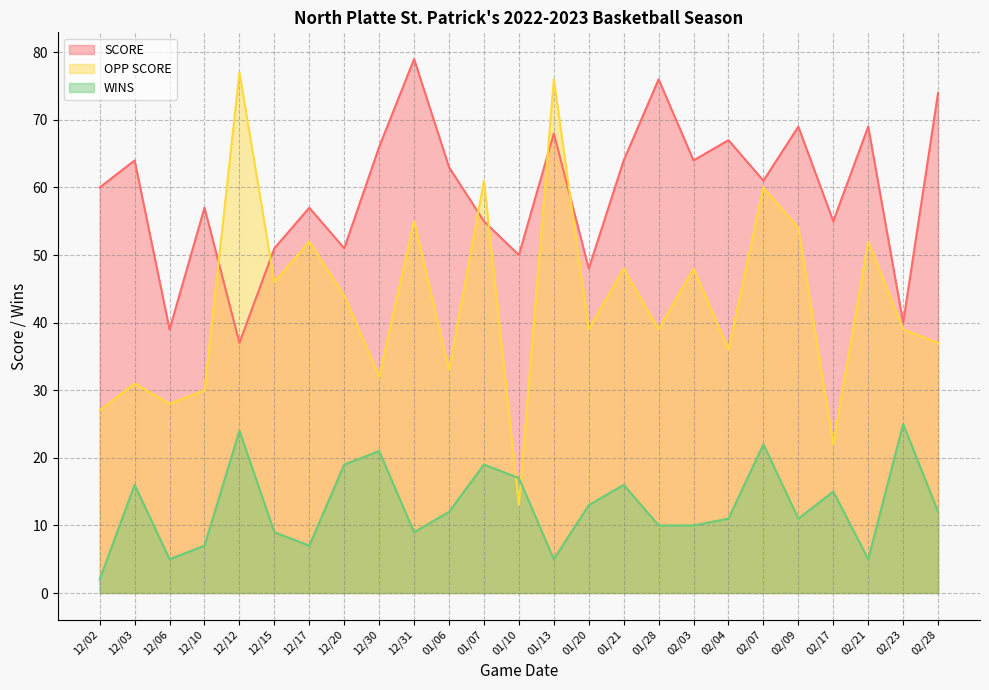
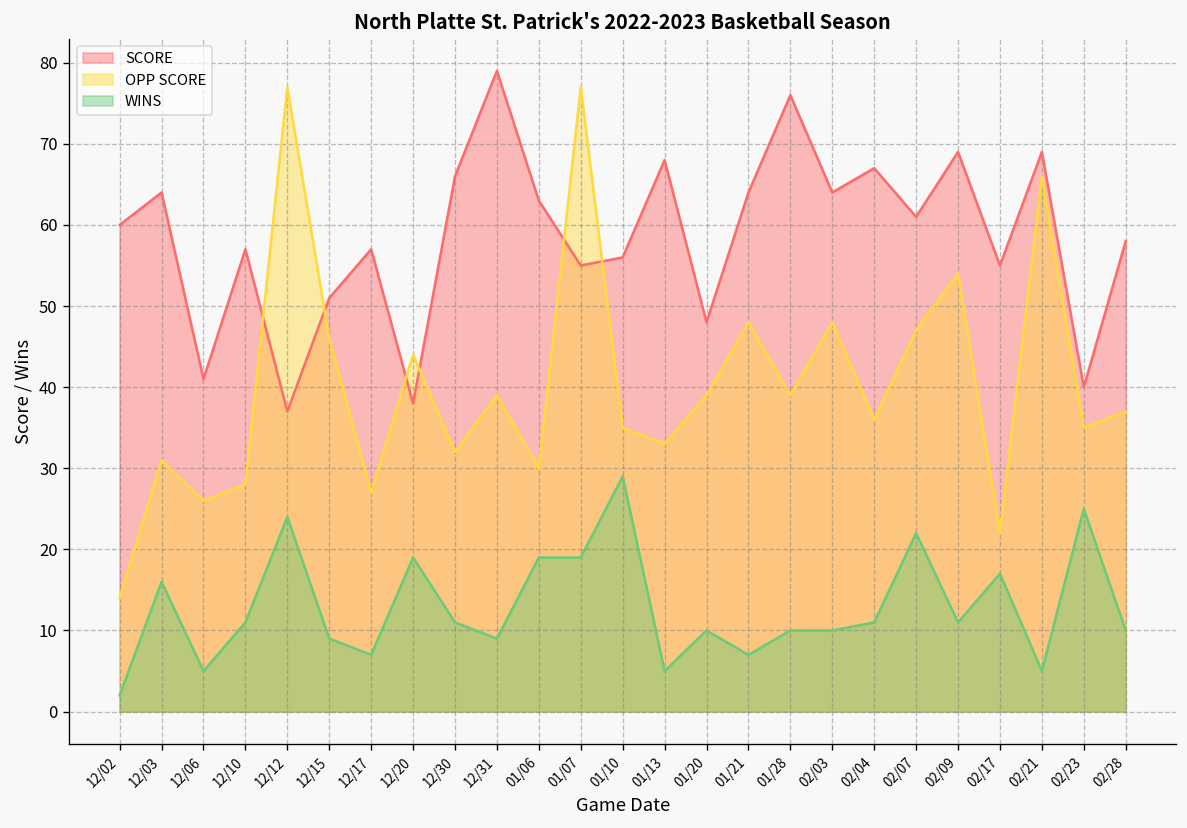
OPP SCORE, 12/02: 27 -> 14
SCORE, 12/06: 39 -> 41
OPP SCORE, 12/06: 28 -> 26
OPP SCORE, 12/10: 30 -> 28
WINS, 12/10: 7 -> 11
OPP SCORE, 12/17: 52 -> 27
SCORE, 12/20: 51 -> 38
WINS, 12/30: 21 -> 11
OPP SCORE, 12/31: 55 -> 39
OPP SCORE, 01/06: 33 -> 30
WINS, 01/06: 12 -> 19
OPP SCORE, 01/07: 61 -> 77
SCORE, 01/10: 50 -> 56
OPP SCORE, 01/10: 13 -> 35
WINS, 01/10: 17 -> 29
OPP SCORE, 01/13: 76 -> 33
WINS, 01/20: 13 -> 10
WINS, 01/21: 16 -> 7
OPP SCORE, 02/07: 60 -> 47
WINS, 02/17: 15 -> 17
OPP SCORE, 02/21: 52 -> 66
OPP SCORE, 02/23: 39 -> 35
SCORE, 02/28: 74 -> 58
WINS, 02/28: 12 -> 10
